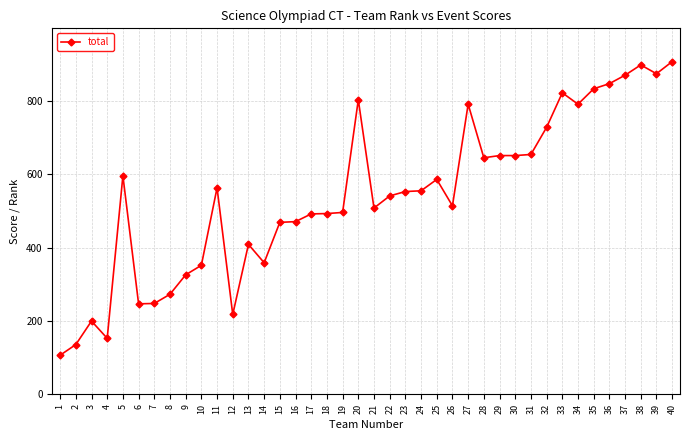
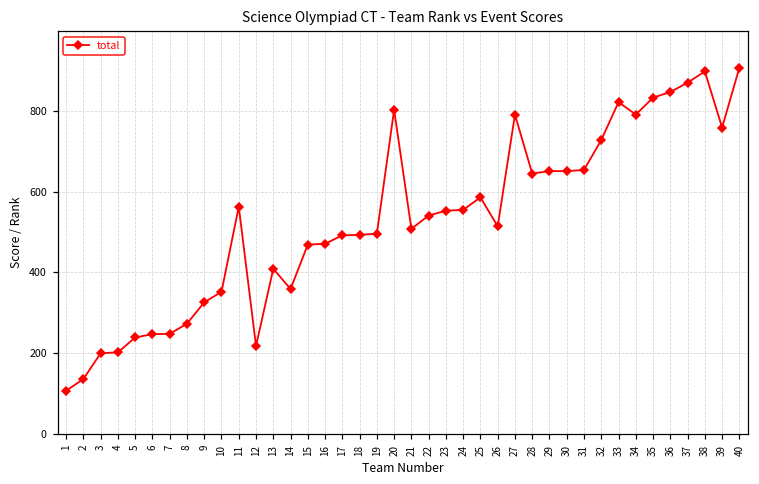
4: 150 -> 200
5: 600 -> 240
39: 870 -> 760
